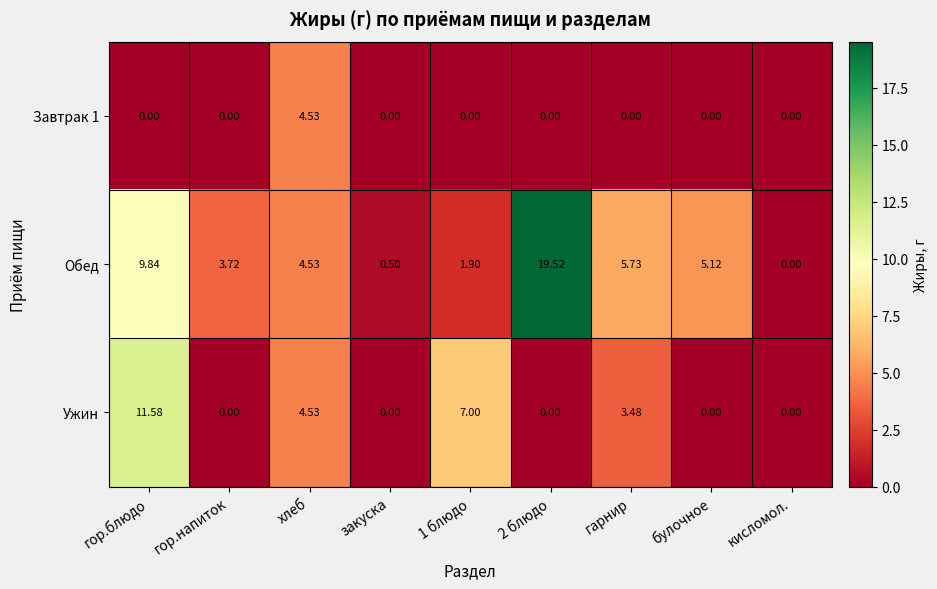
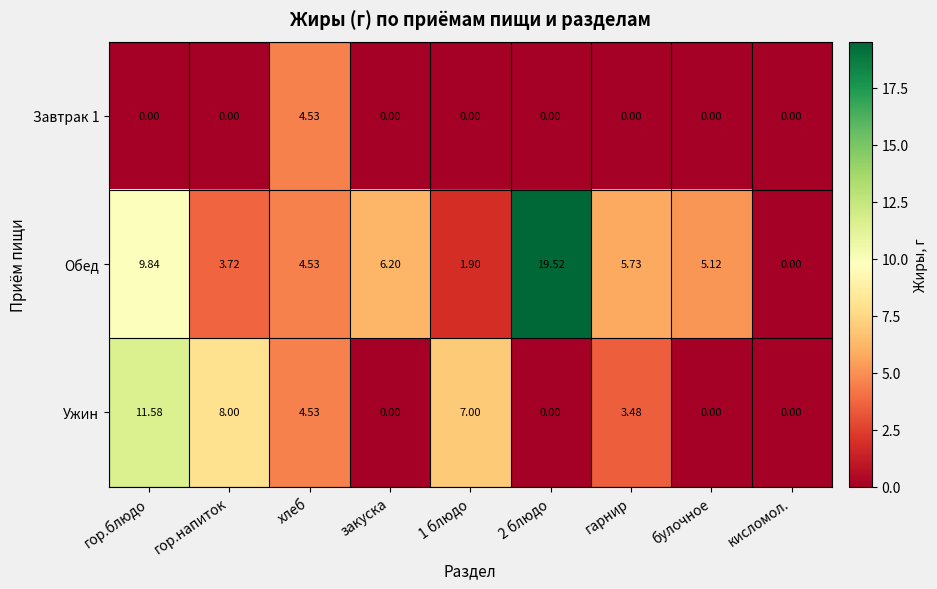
Обед, закуска: 0.50 -> 6.20
Ужин, гор.напиток: 0.00 -> 8.00
